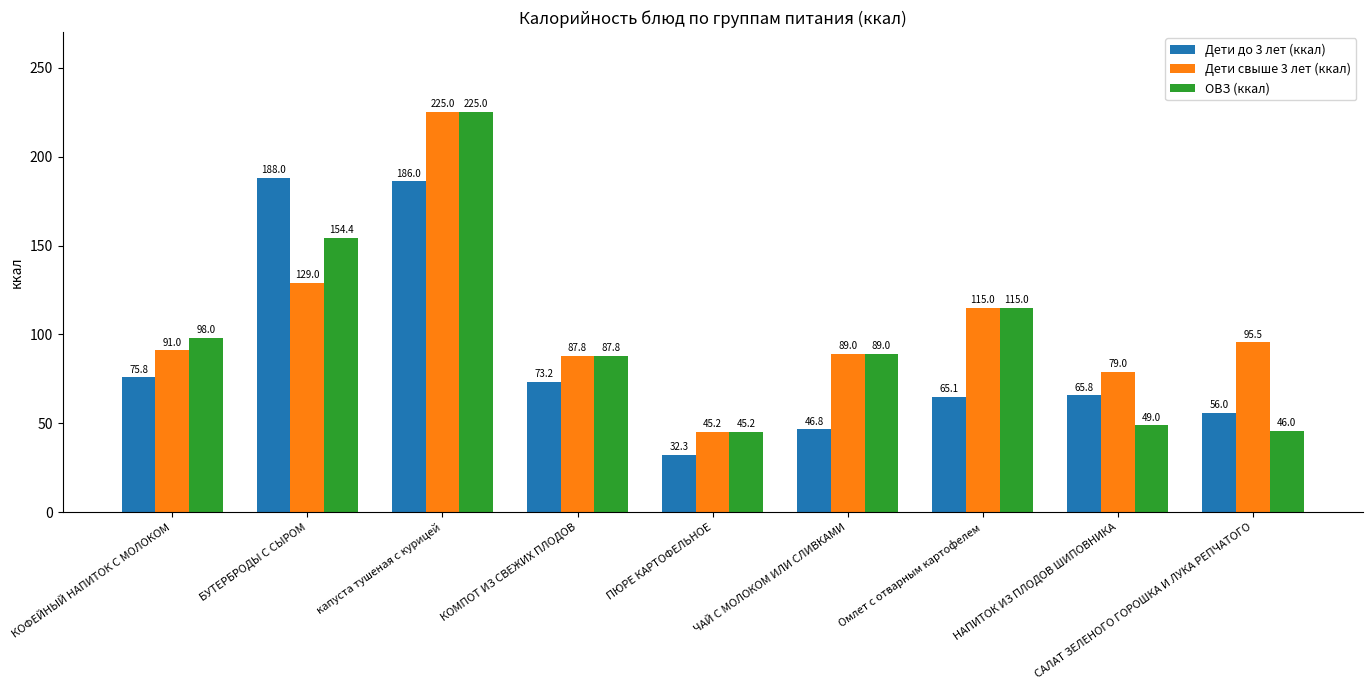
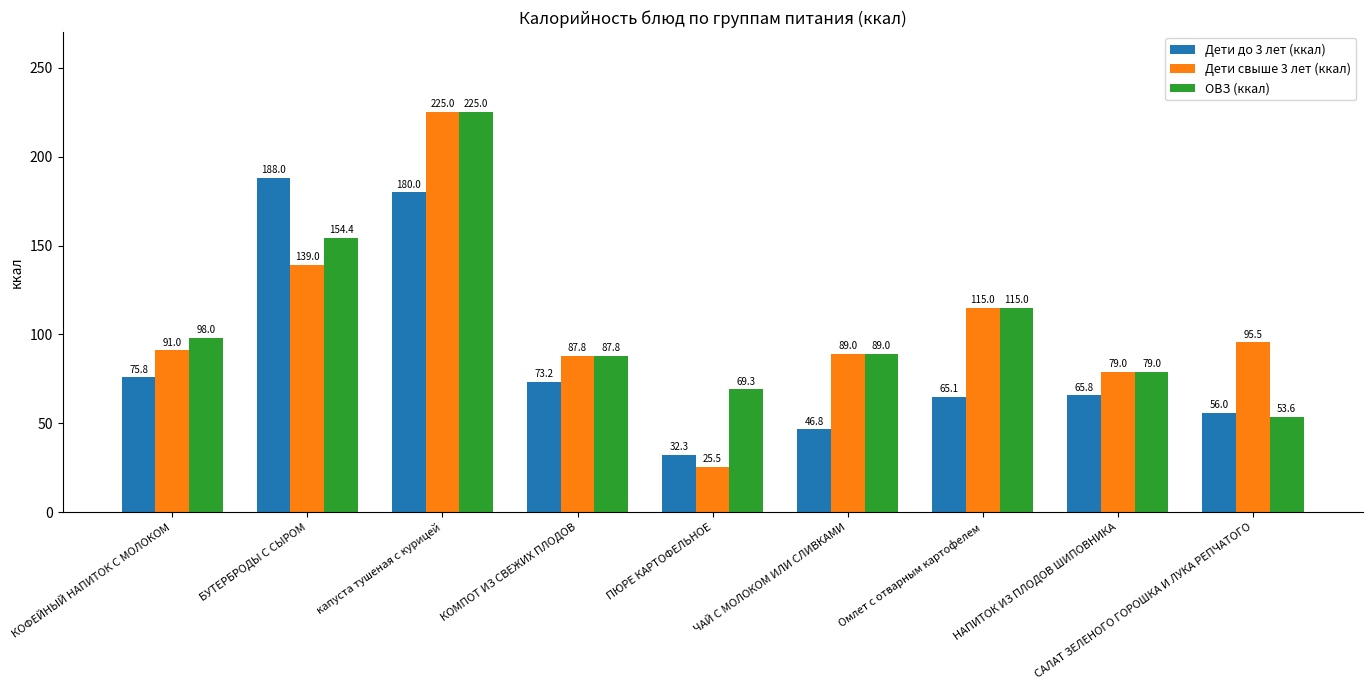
Дети свыше 3 лет (ккал), БУТЕРБРОДЫ С СЫРОМ: 129.0 -> 139.0
Дети до 3 лет (ккал), капуста тушеная с курицей: 186.0 -> 180.0
Дети свыше 3 лет (ккал), ПЮРЕ КАРТОФЕЛЬНОЕ: 45.2 -> 25.5
ОВЗ (ккал), ПЮРЕ КАРТОФЕЛЬНОЕ: 45.2 -> 69.3
ОВЗ (ккал), НАПИТОК ИЗ ПЛОДОВ ШИПОВНИКА: 49.0 -> 79.0
ОВЗ (ккал), САЛАТ ЗЕЛЕНОГО ГОРОШКА И ЛУКА РЕПЧАТОГО: 46.0 -> 53.6
